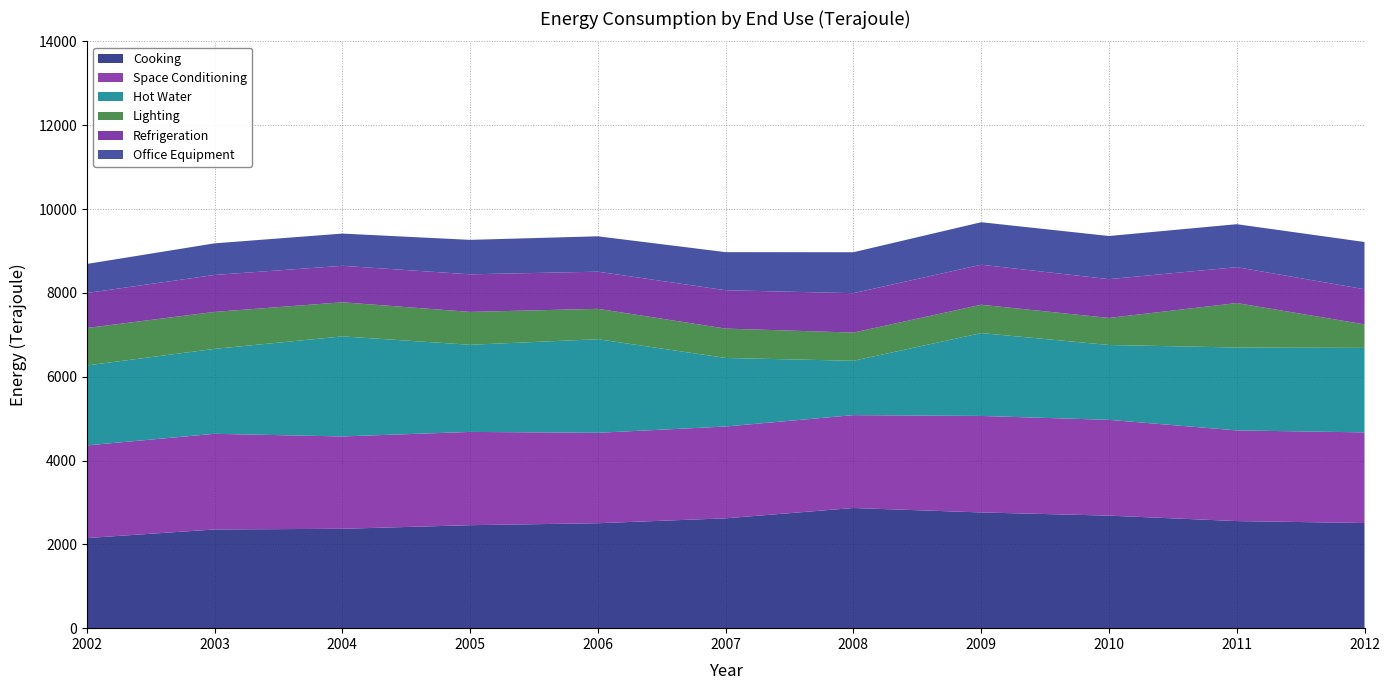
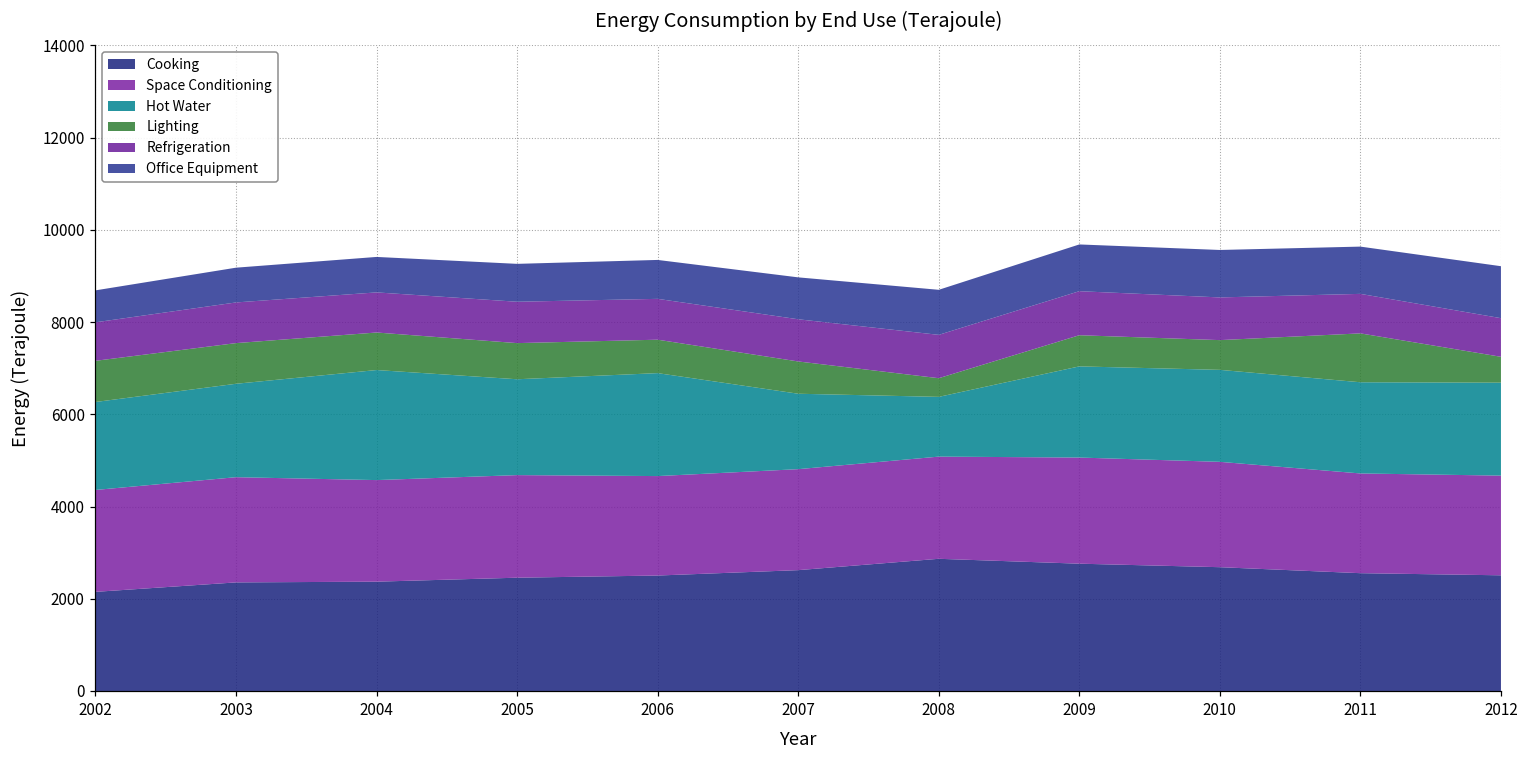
Lighting, 2008: 700 -> 400
Hot Water, 2010: 1800 -> 2000
